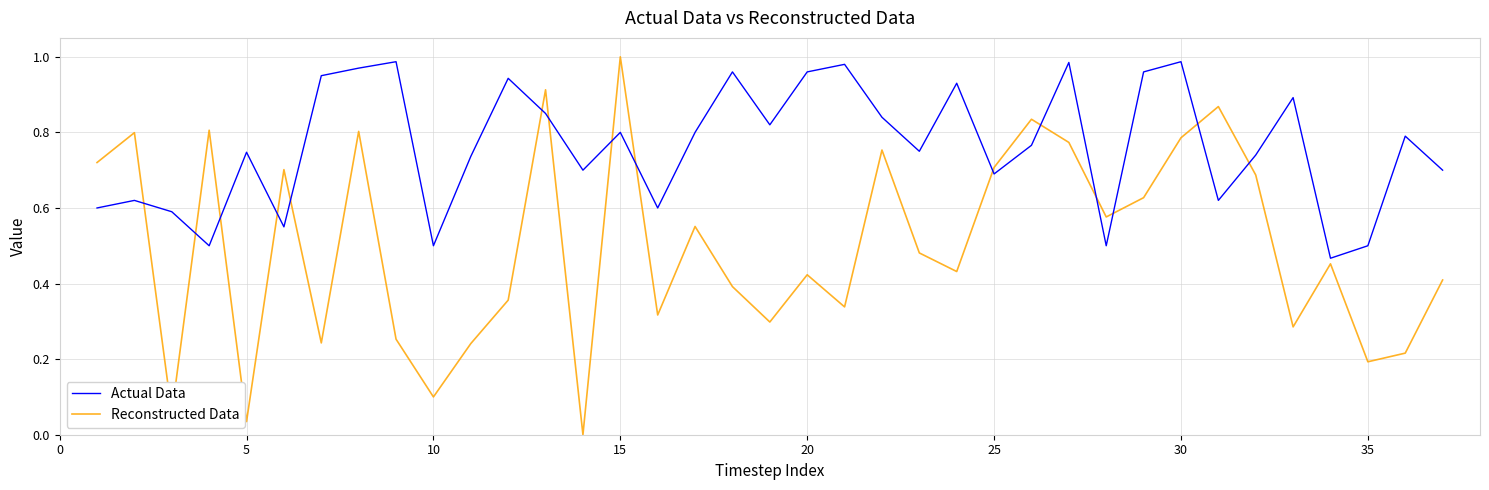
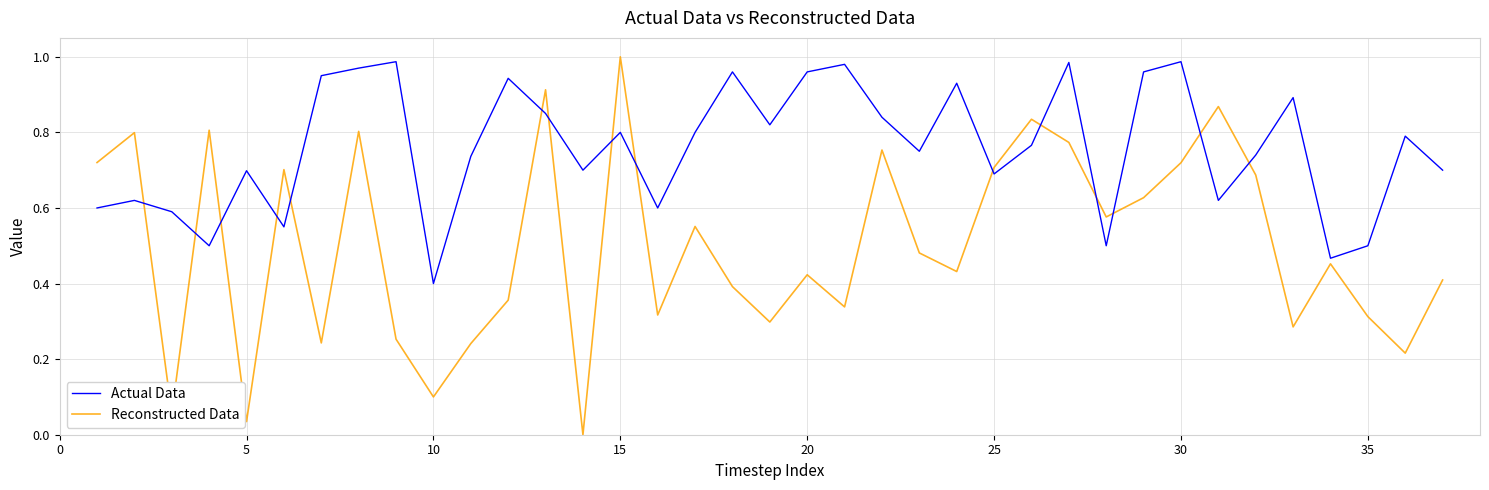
Actual Data, 5: 0.75 -> 0.70
Actual Data, 10: 0.5 -> 0.4
Reconstructed Data, 30: 0.79 -> 0.72
Reconstructed Data, 35: 0.19 -> 0.31
